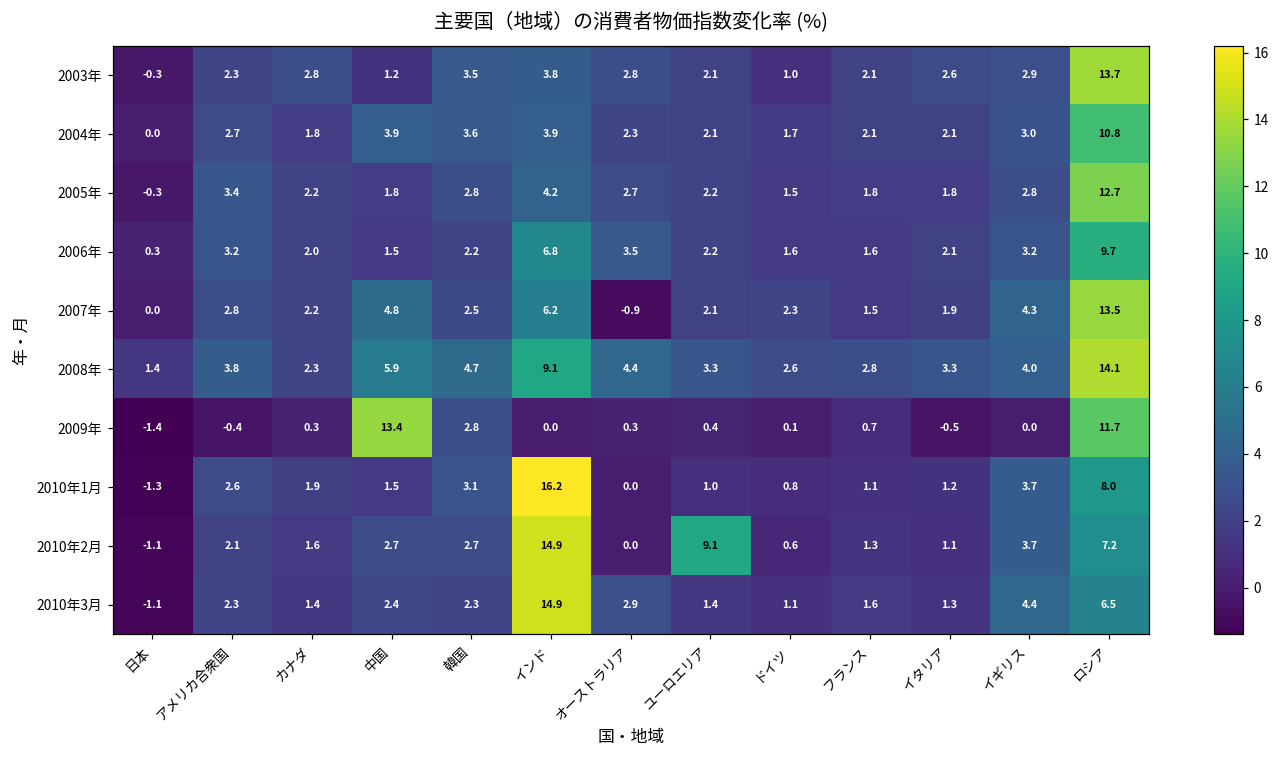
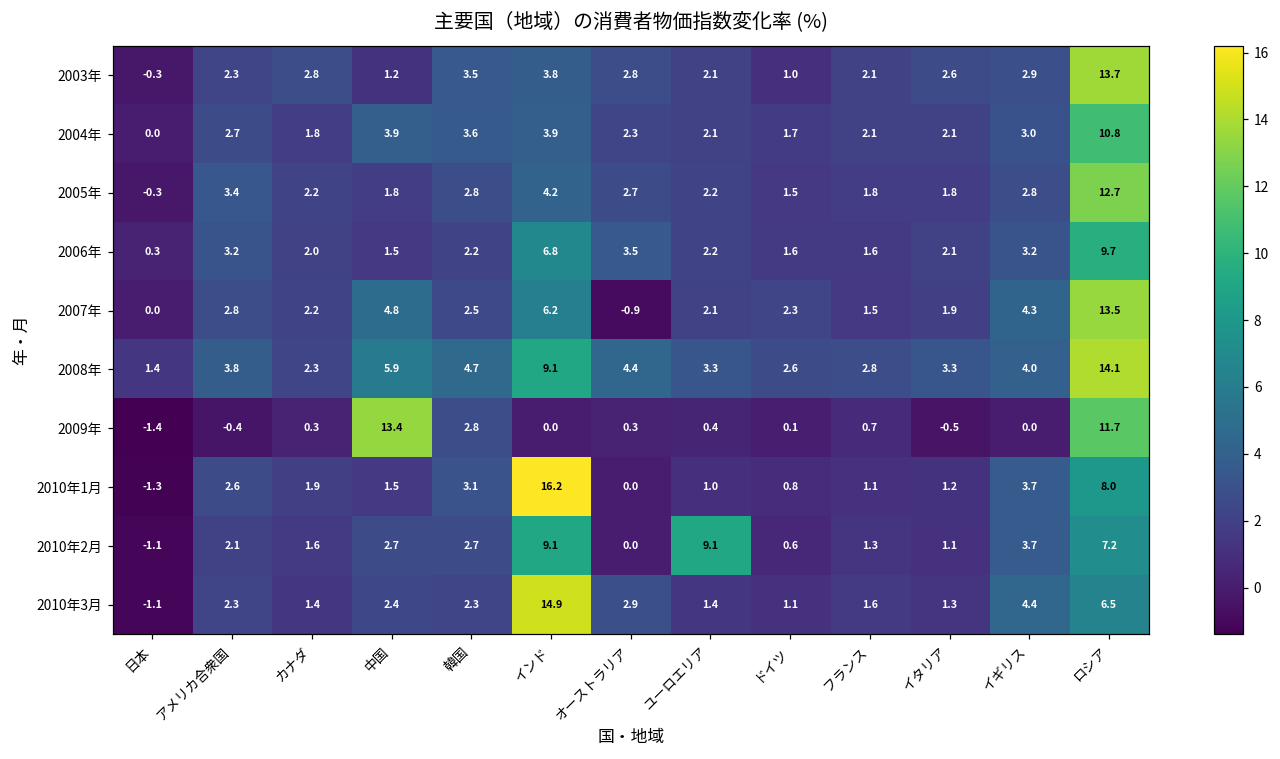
2010年2月, インド: 14.9 -> 9.1
